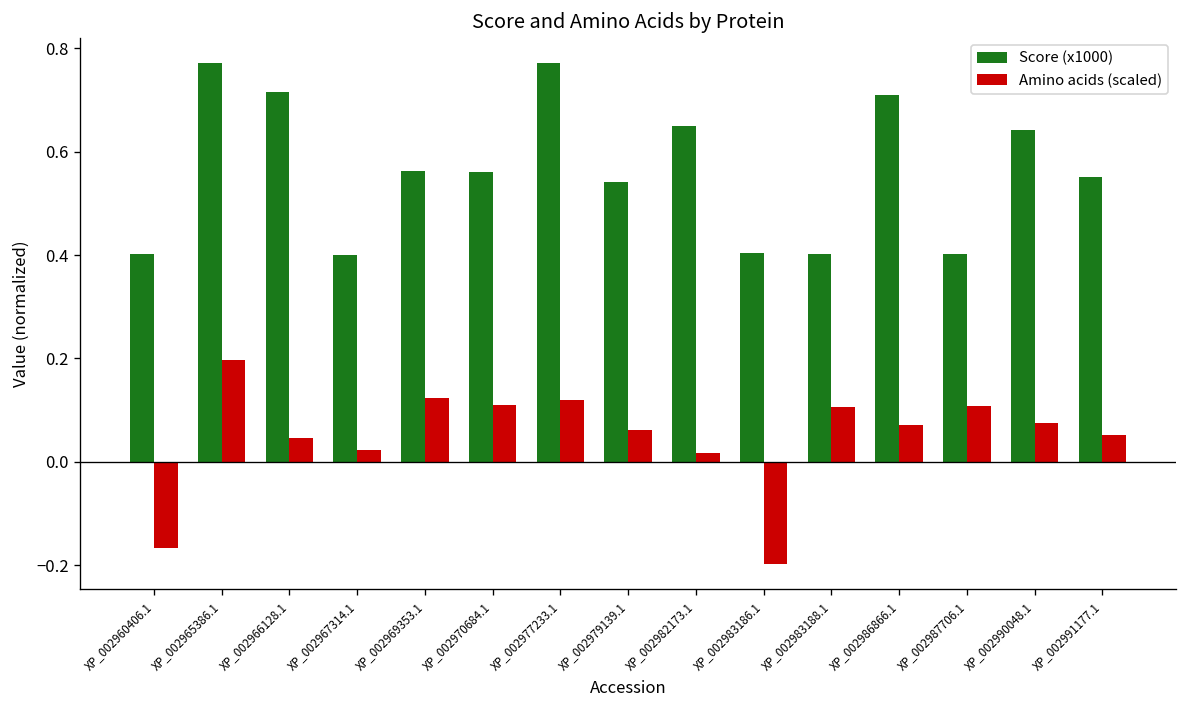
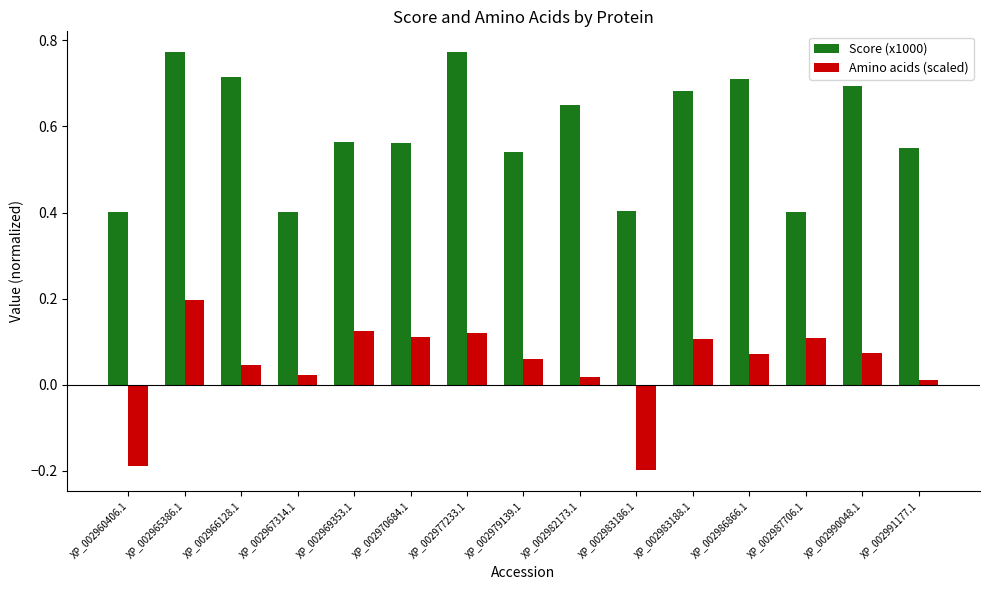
Amino acids (scaled), XP_002960406.1: -0.17 -> -0.19
Score (x1000), XP_002983188.1: 0.40 -> 0.68
Score (x1000), XP_002990048.1: 0.64 -> 0.69
Amino acids (scaled), XP_002991177.1: 0.05 -> 0.01
